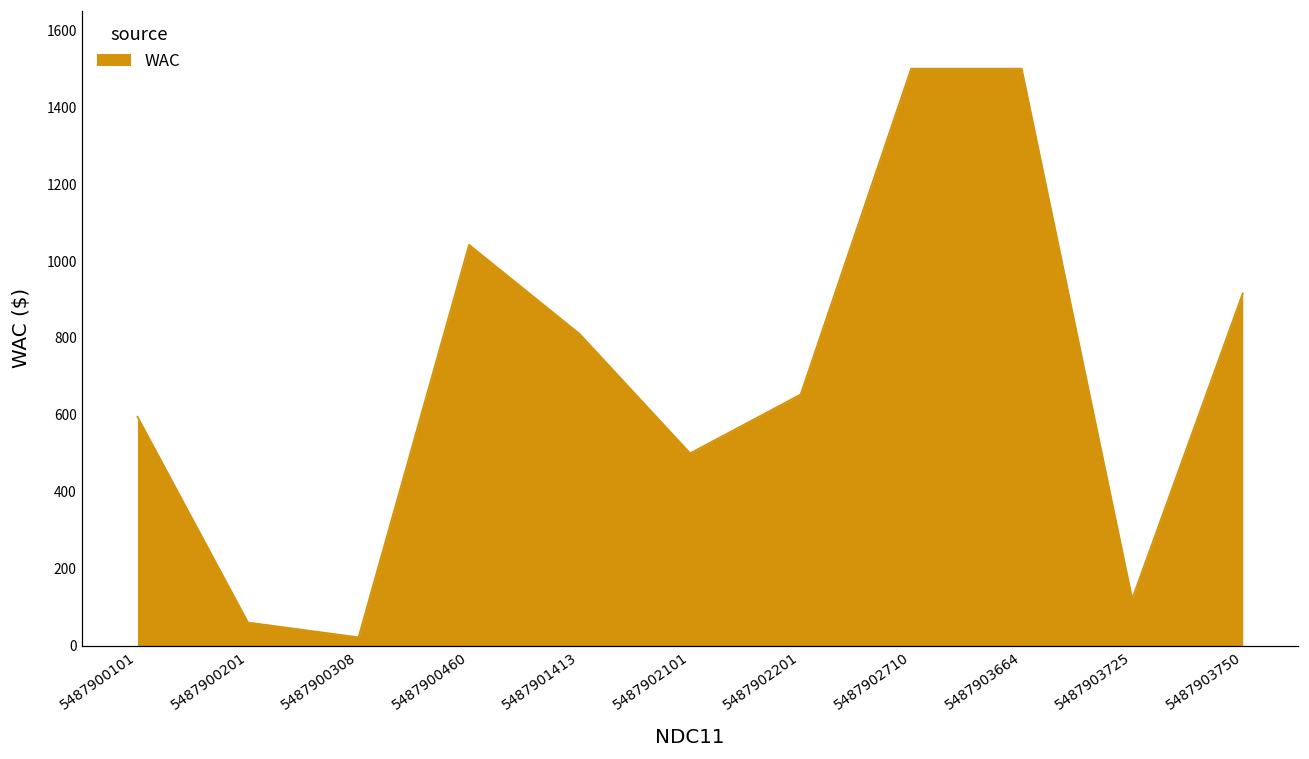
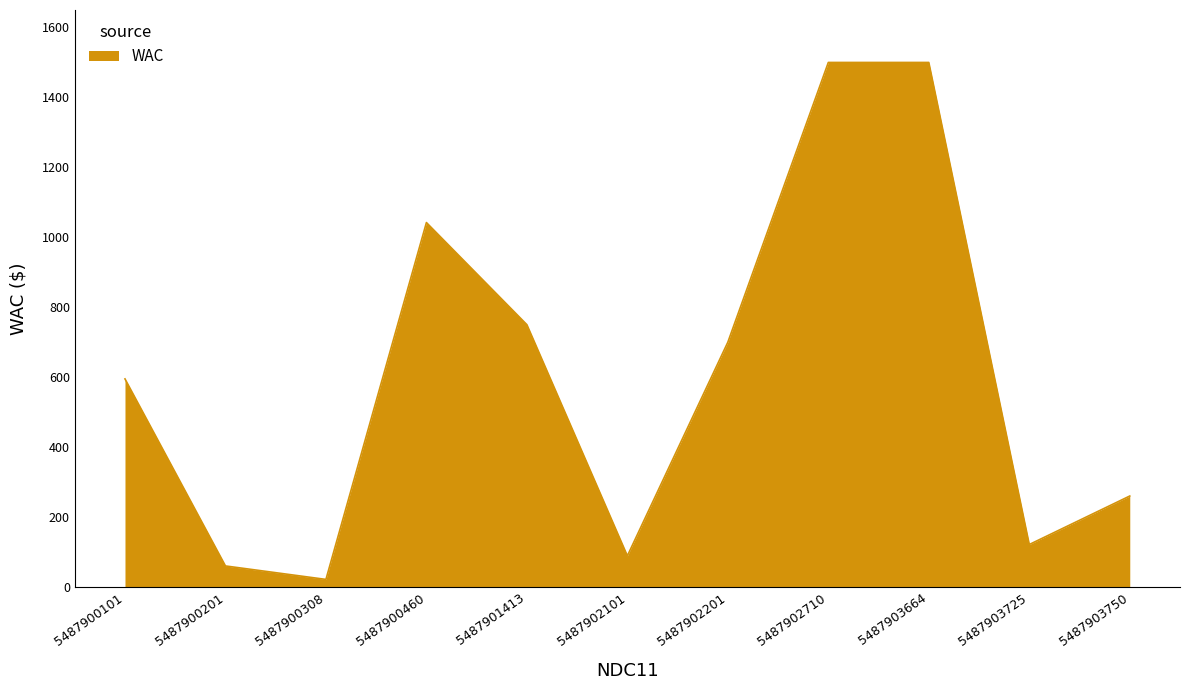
5487901413: 810 -> 750
5487902101: 500 -> 90
5487902201: 650 -> 700
5487903750: 920 -> 260
